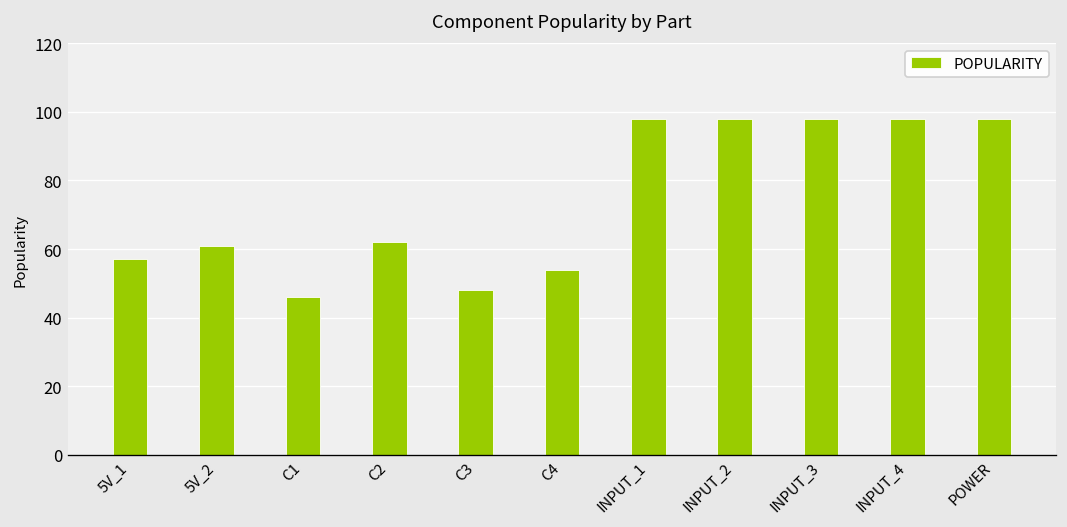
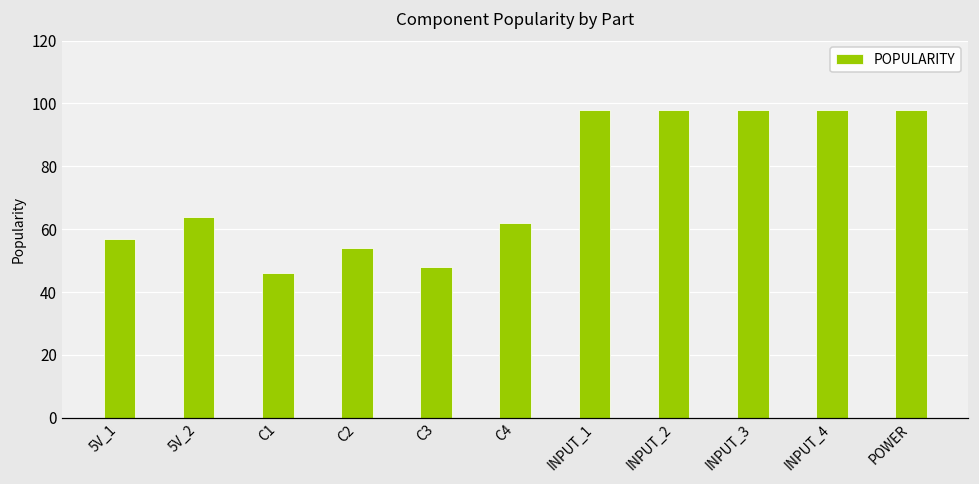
5V_2: 61 -> 64
C2: 62 -> 54
C4: 54 -> 62
